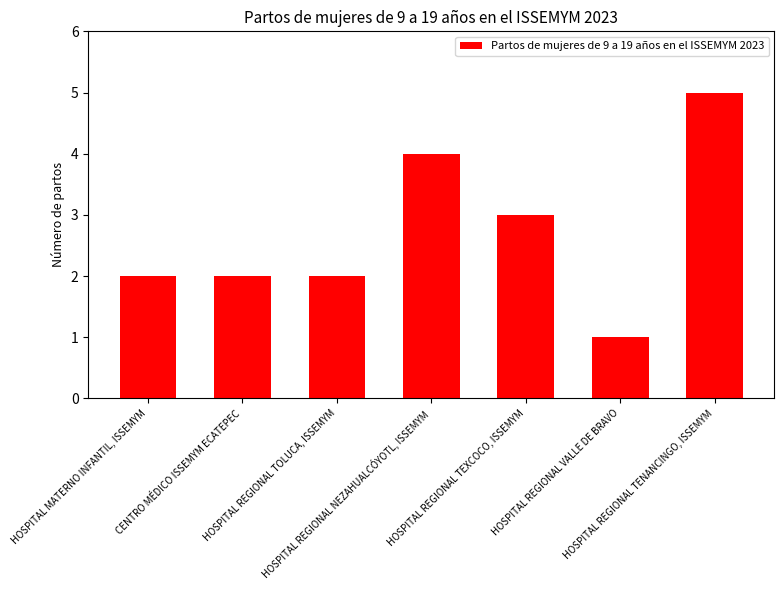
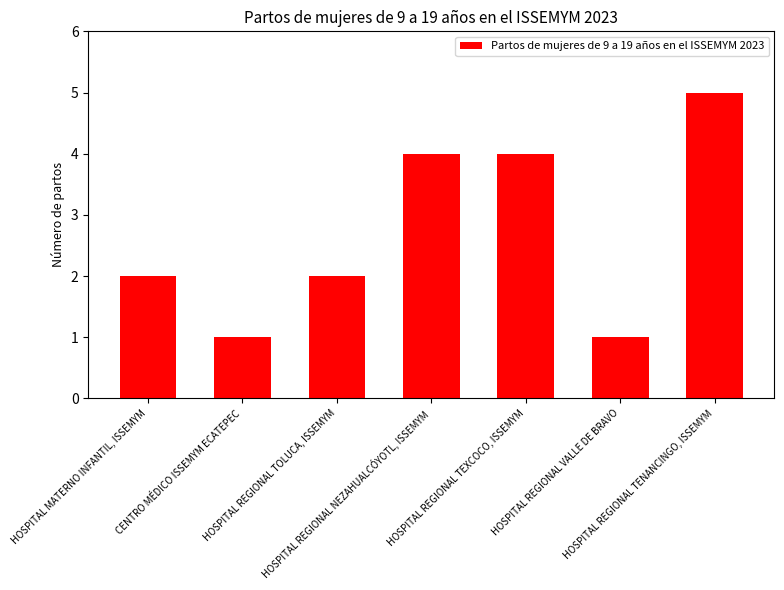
CENTRO MÉDICO ISSEMYM ECATEPEC: 2 -> 1
HOSPITAL REGIONAL TEXCOCO, ISSEMYM: 3 -> 4
